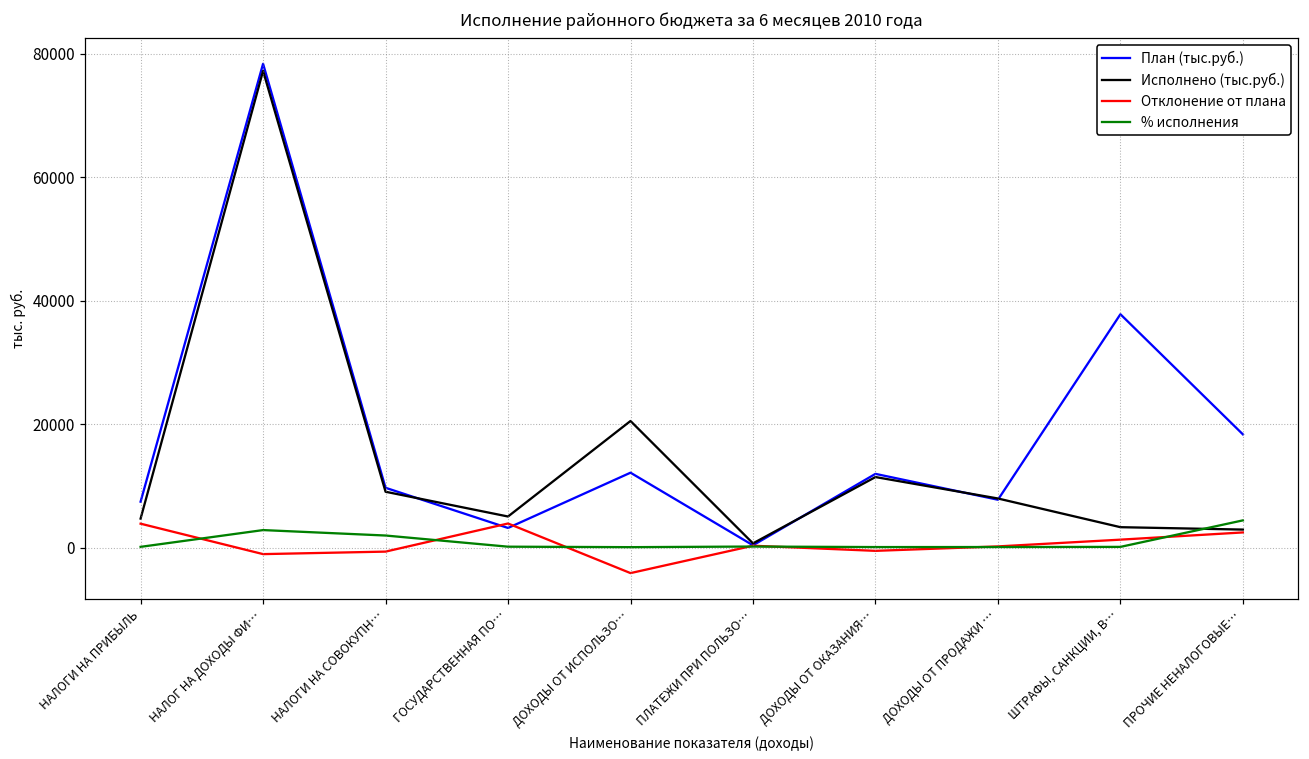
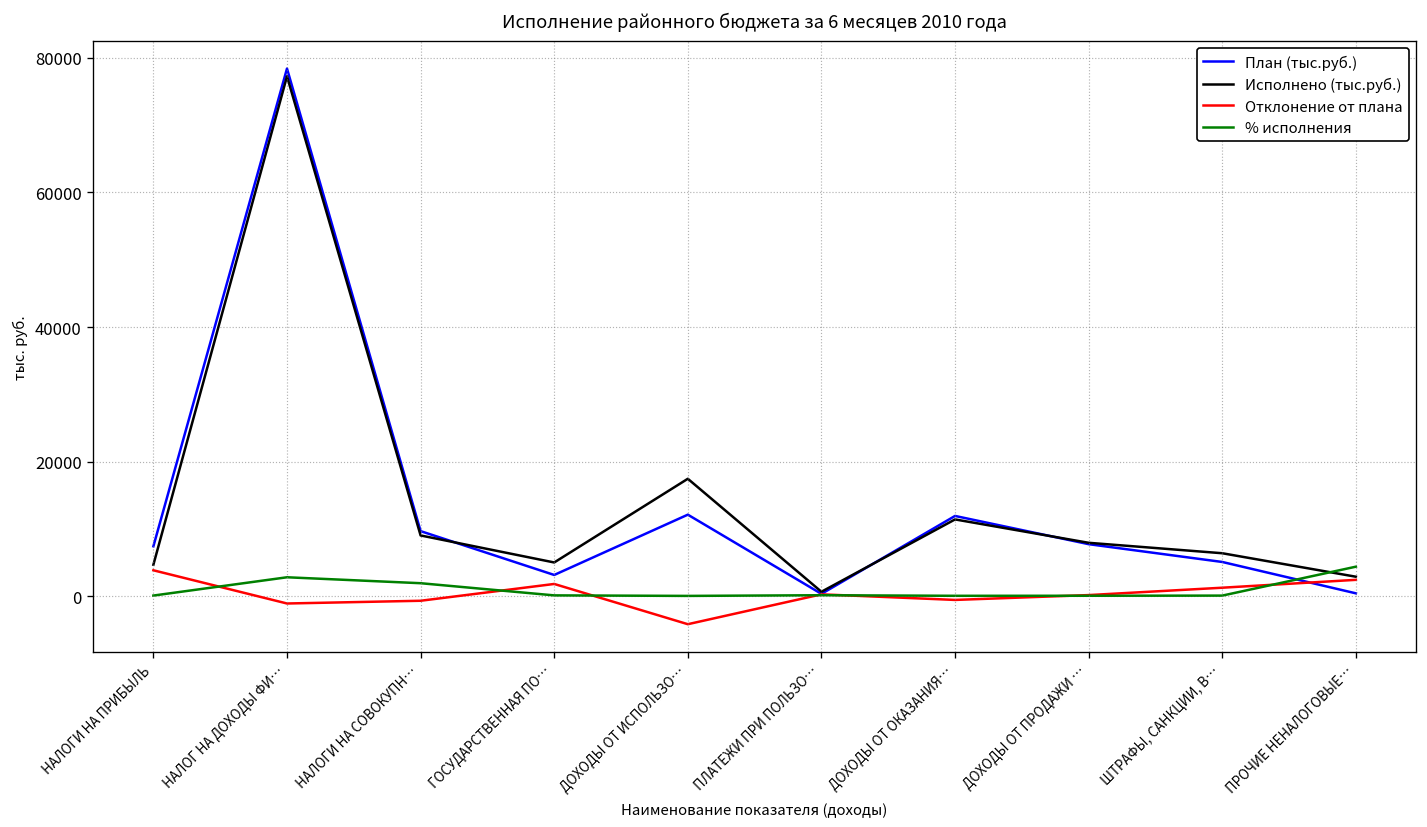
Отклонение от плана, ГОСУДАРСТВЕННАЯ ПО…: 4000 -> 2000
Исполнено (тыс.руб.), ДОХОДЫ ОТ ИСПОЛЬЗО…: 21000 -> 17000
План (тыс.руб.), ШТРАФЫ, САНКЦИИ, В…: 38000 -> 5000
Исполнено (тыс.руб.), ШТРАФЫ, САНКЦИИ, В…: 3000 -> 6000
План (тыс.руб.), ПРОЧИЕ НЕНАЛОГОВЫЕ…: 18000 -> 0
